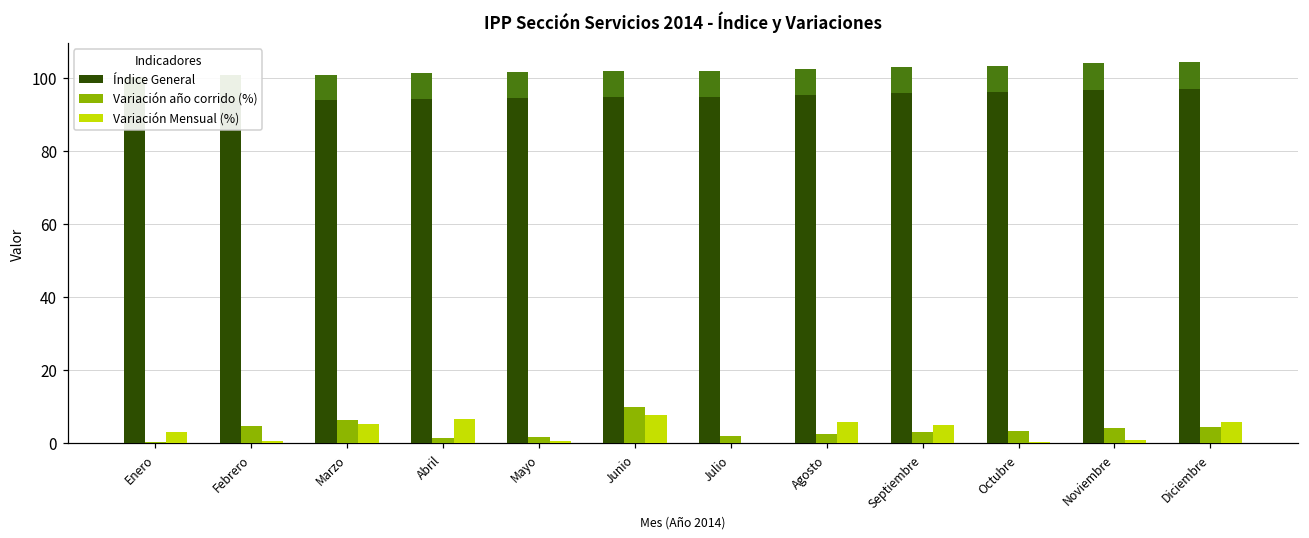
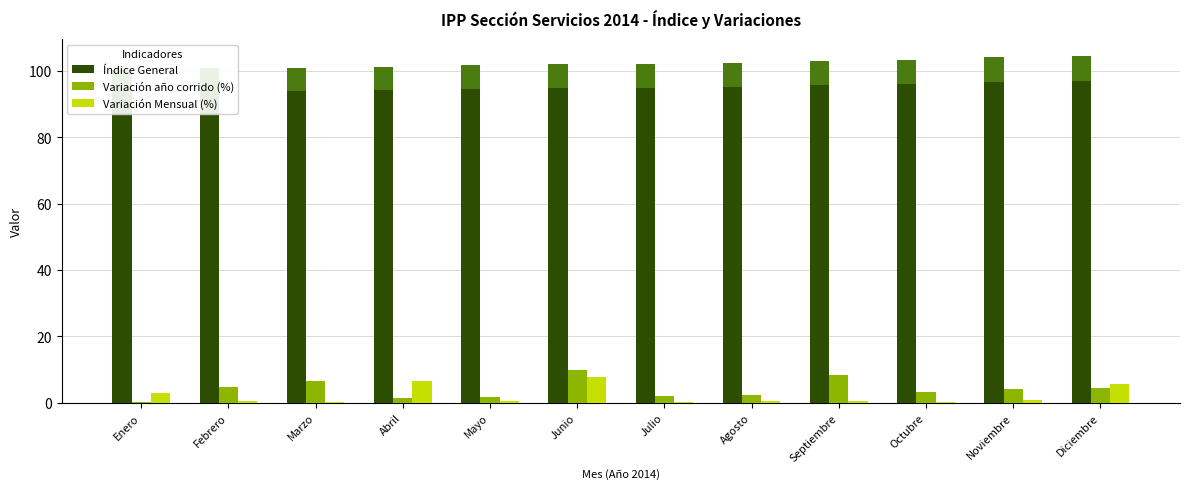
Variación Mensual (%), Marzo: 5 -> 0
Variación Mensual (%), Agosto: 6 -> 0
Variación año corrido (%), Septiembre: 3 -> 8
Variación Mensual (%), Septiembre: 5 -> 1
